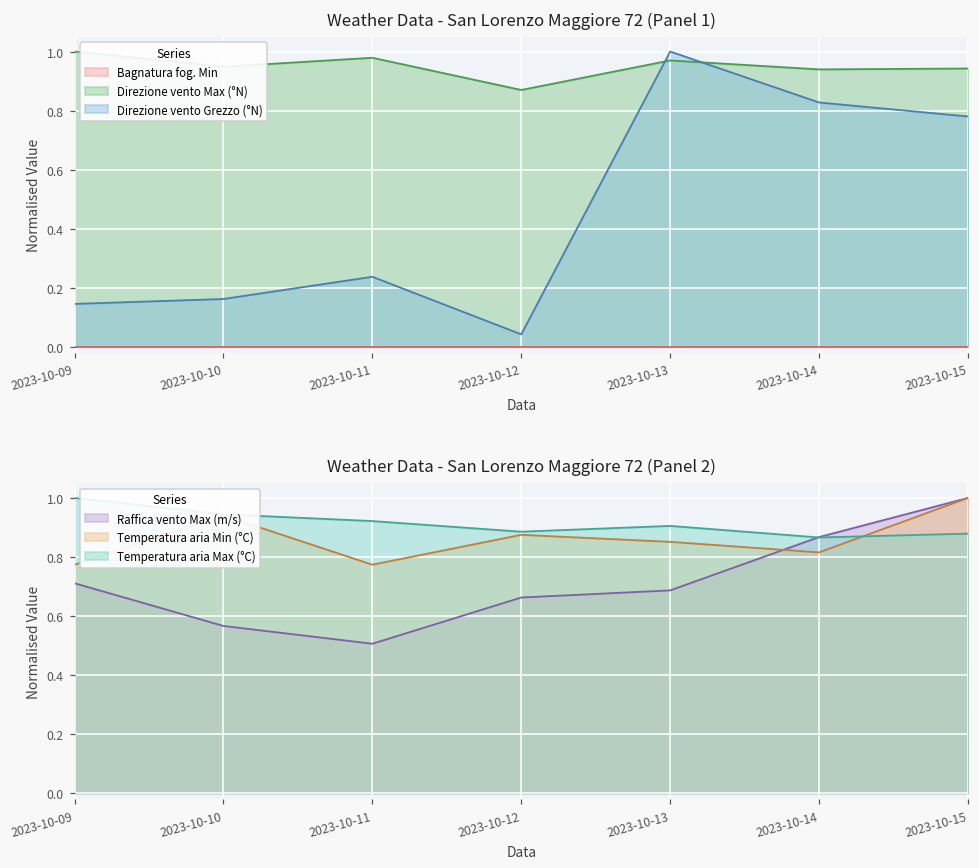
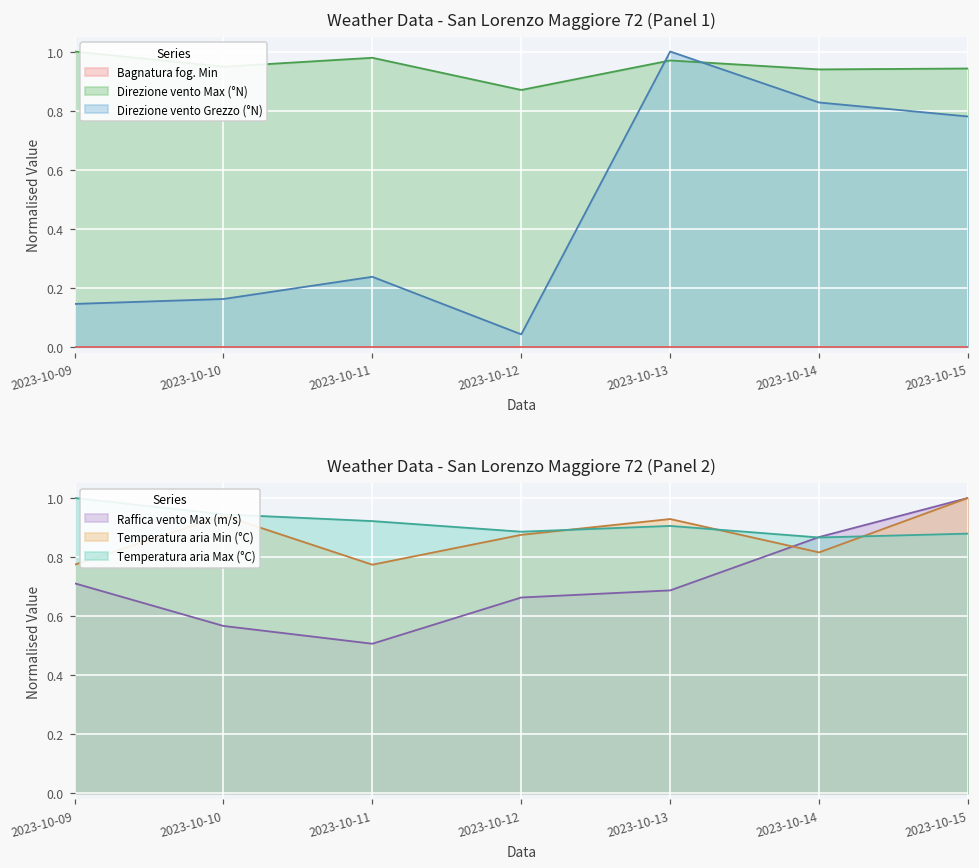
Weather Data - San Lorenzo Maggiore 72 (Panel 2), Temperatura aria Min (°C), 2023-10-13: 0.85 -> 0.93
